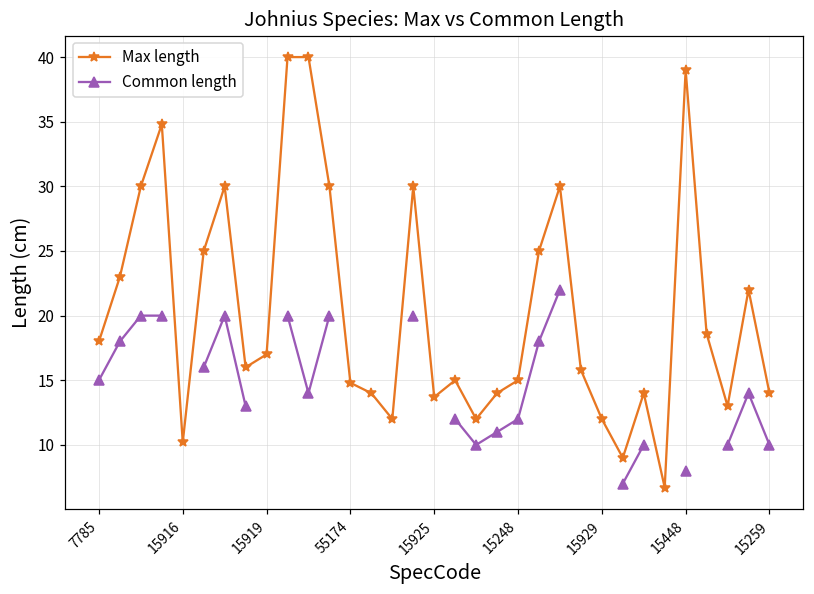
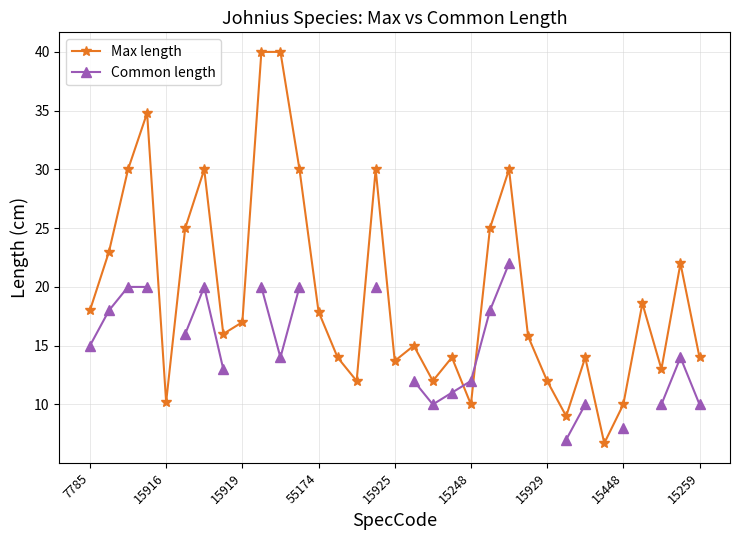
Max length, 55174: 14.8 -> 17.9
Max length, 15248: 15 -> 10
Max length, 15448: 39 -> 10
